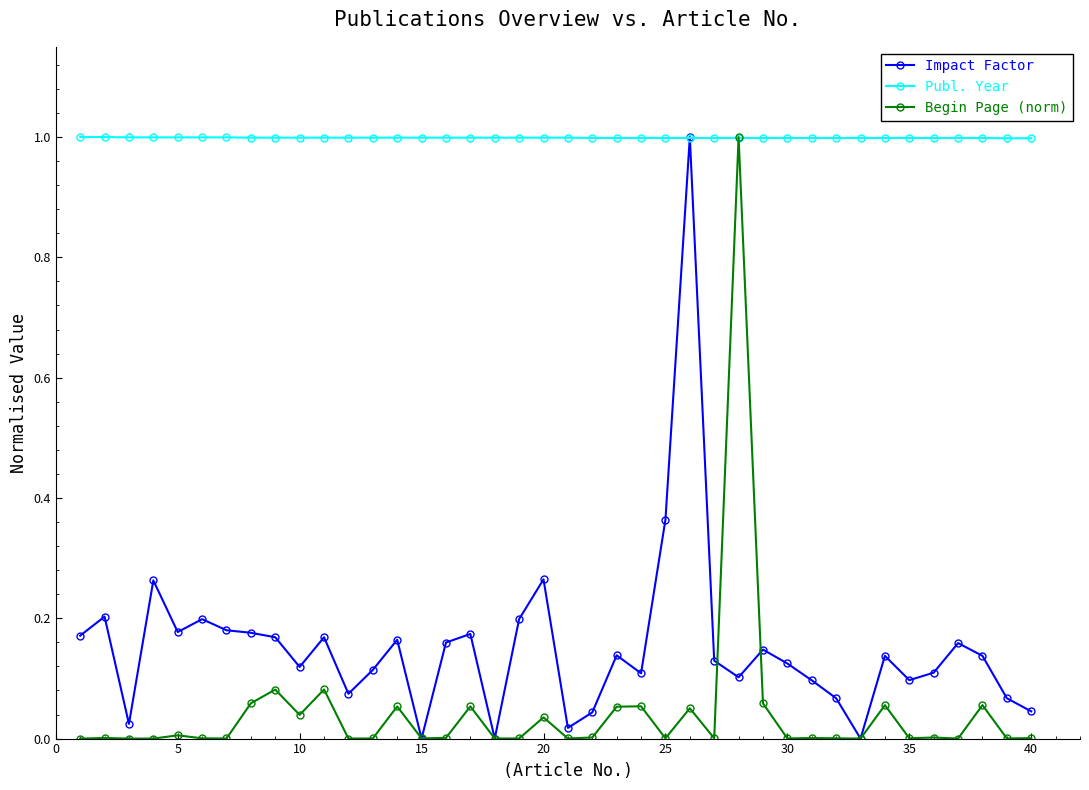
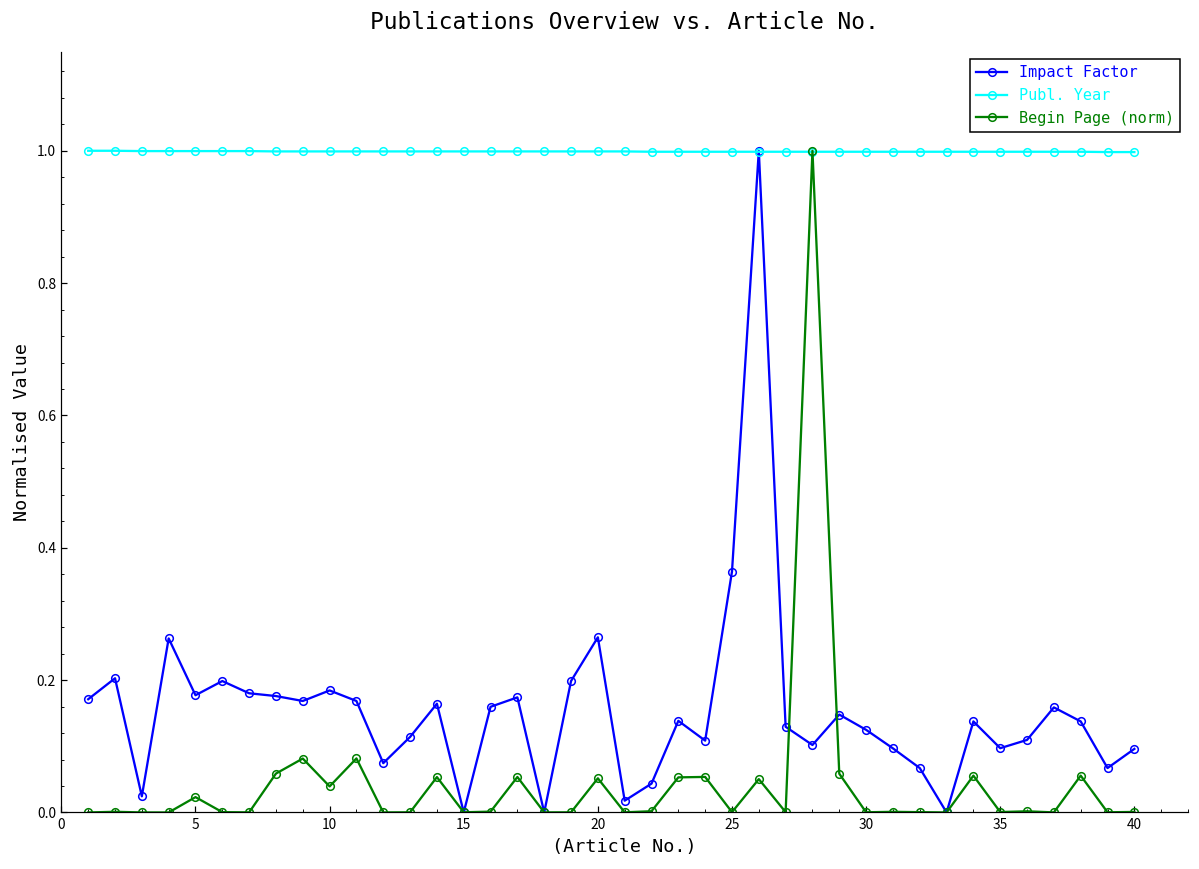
Begin Page (norm), 5: 0.01 -> 0.02
Impact Factor, 10: 0.12 -> 0.18
Begin Page (norm), 20: 0.04 -> 0.05
Impact Factor, 40: 0.05 -> 0.10
